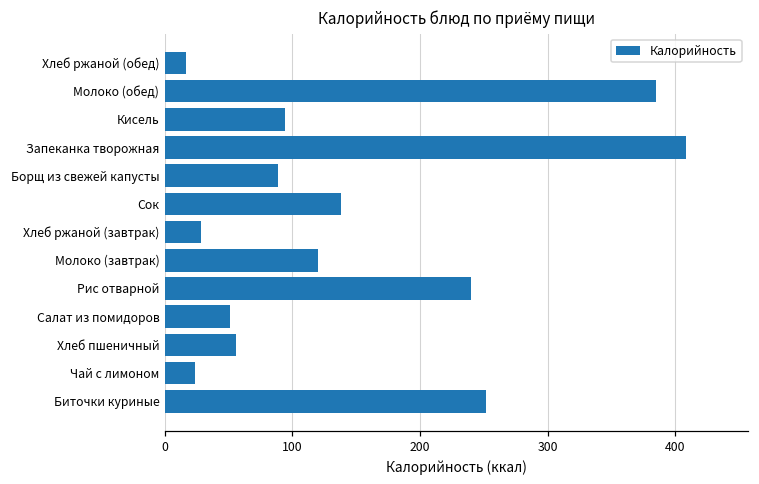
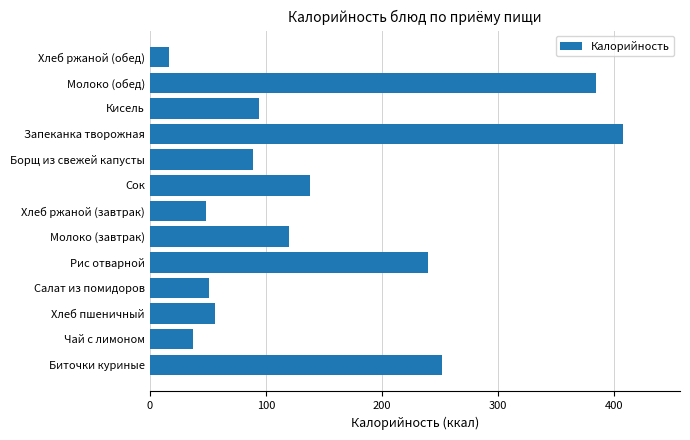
Хлеб ржаной (завтрак): 28 -> 48
Чай с лимоном: 24 -> 37
